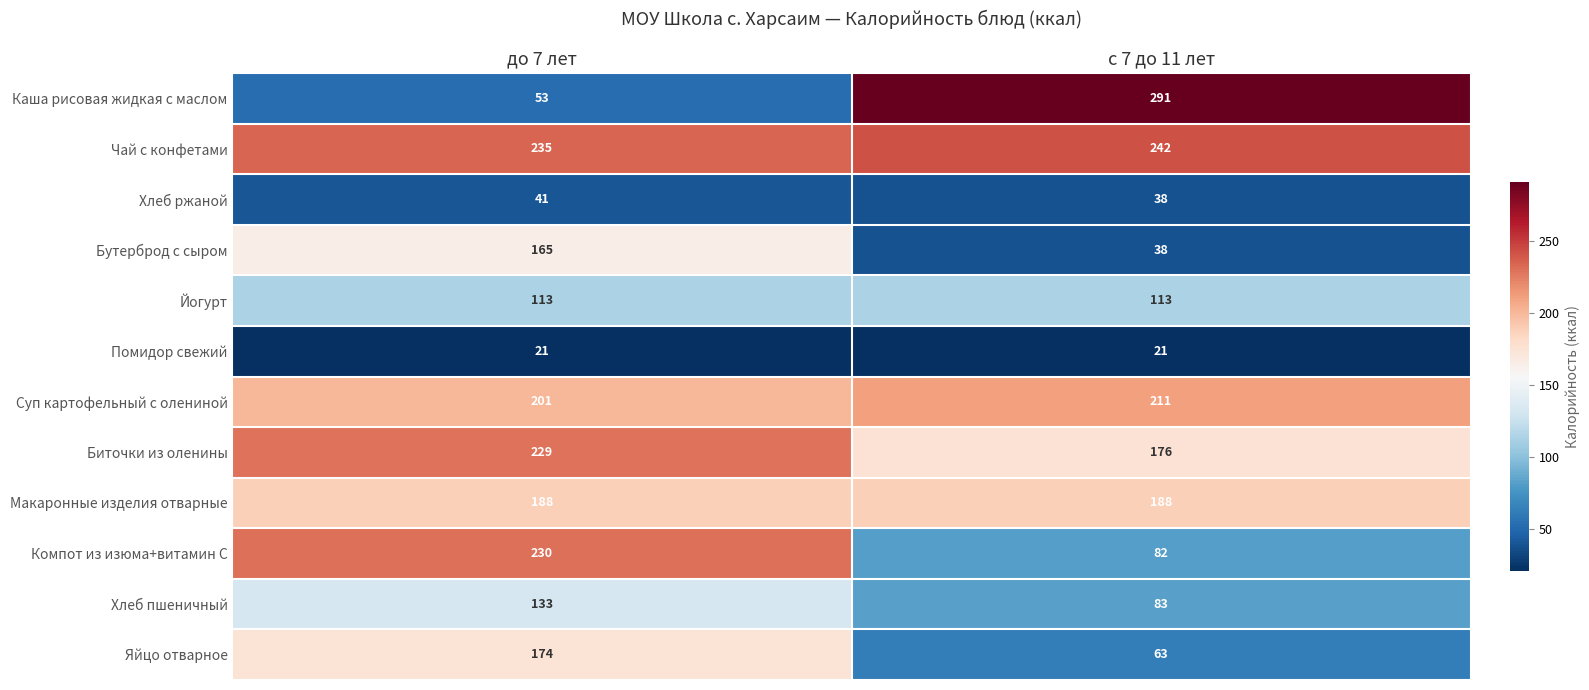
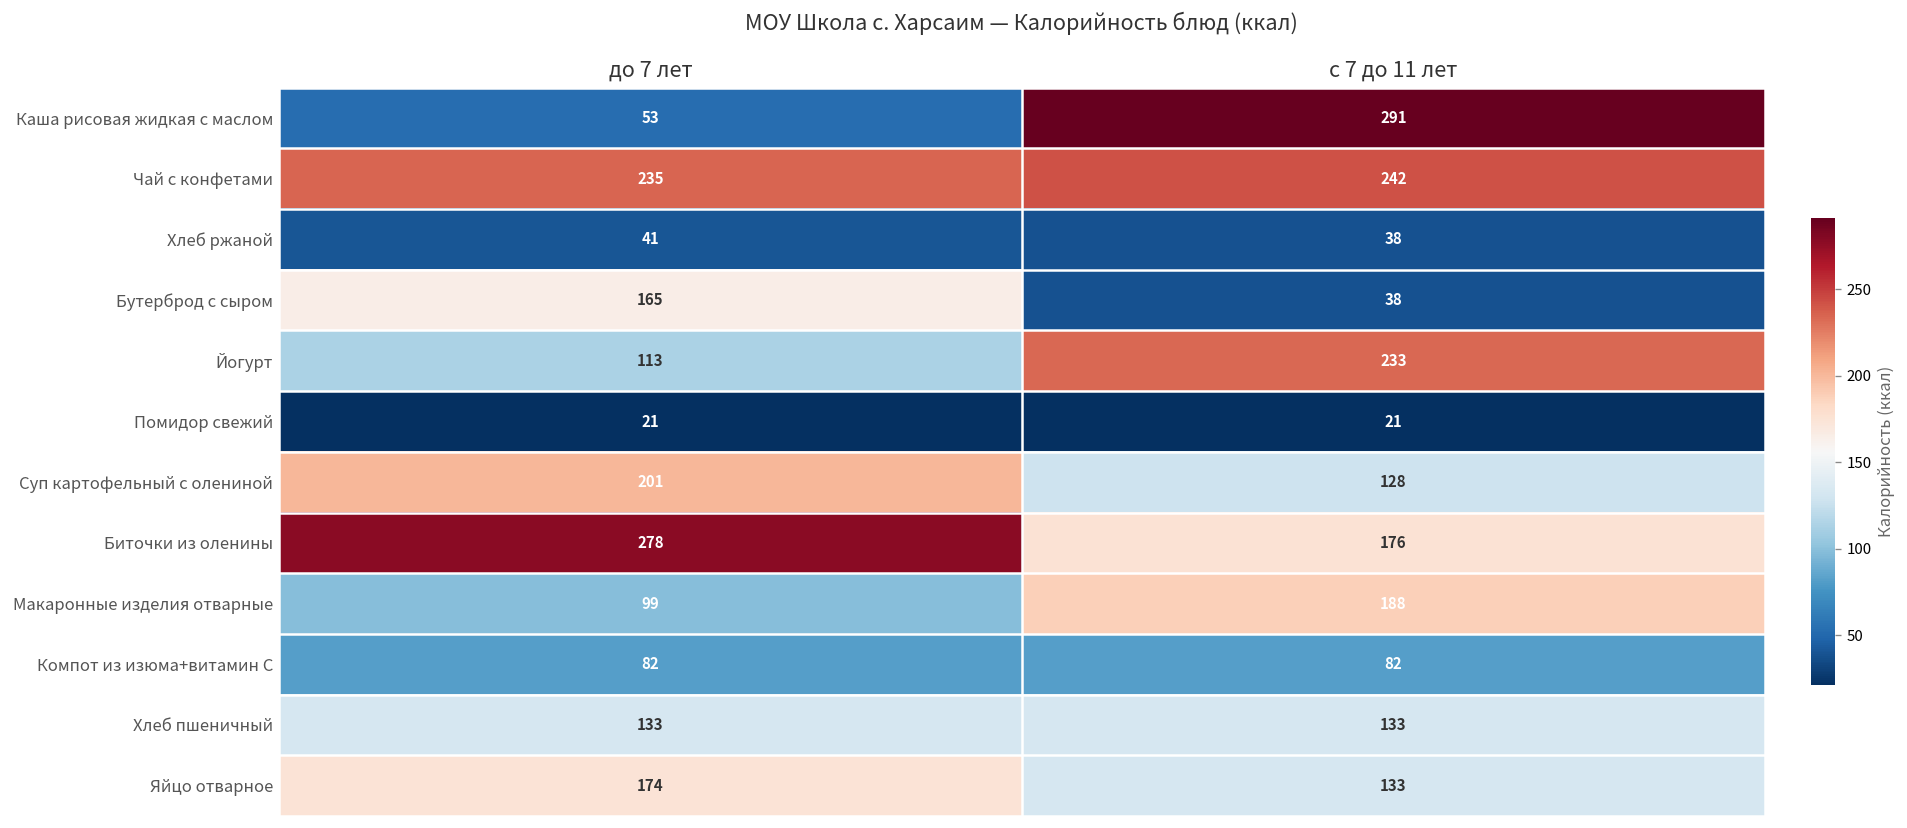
Йогурт, с 7 до 11 лет: 113 -> 233
Суп картофельный с олениной, с 7 до 11 лет: 211 -> 128
Биточки из оленины, до 7 лет: 229 -> 278
Макаронные изделия отварные, до 7 лет: 188 -> 99
Компот из изюма+витамин С, до 7 лет: 230 -> 82
Хлеб пшеничный, с 7 до 11 лет: 83 -> 133
Яйцо отварное, с 7 до 11 лет: 63 -> 133
